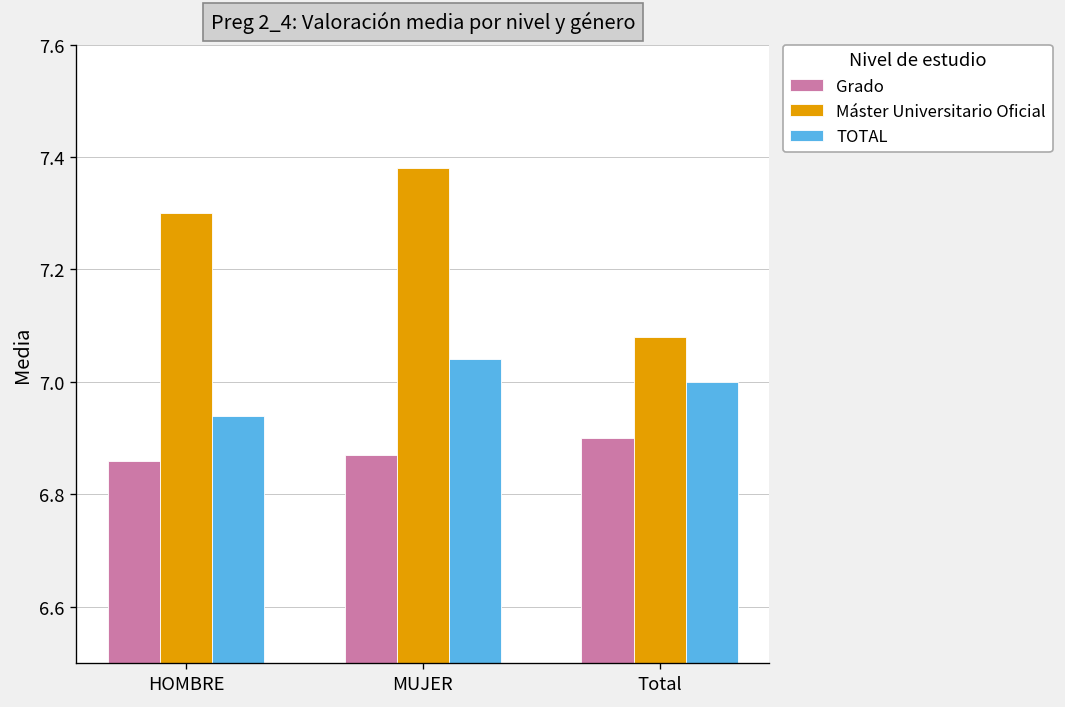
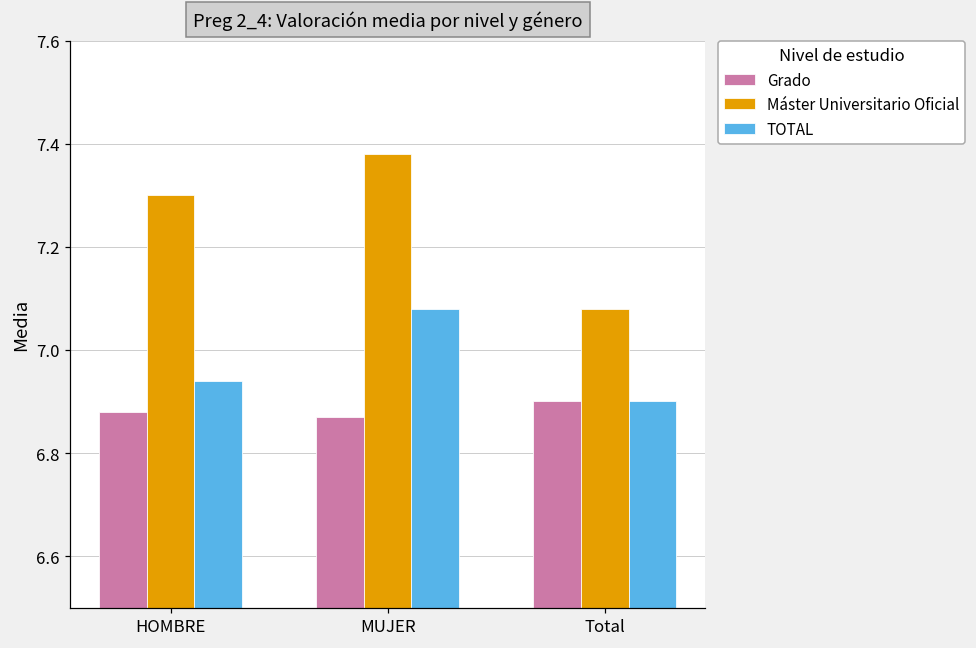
Grado, HOMBRE: 6.86 -> 6.88
TOTAL, MUJER: 7.04 -> 7.08
TOTAL, Total: 7.0 -> 6.9
